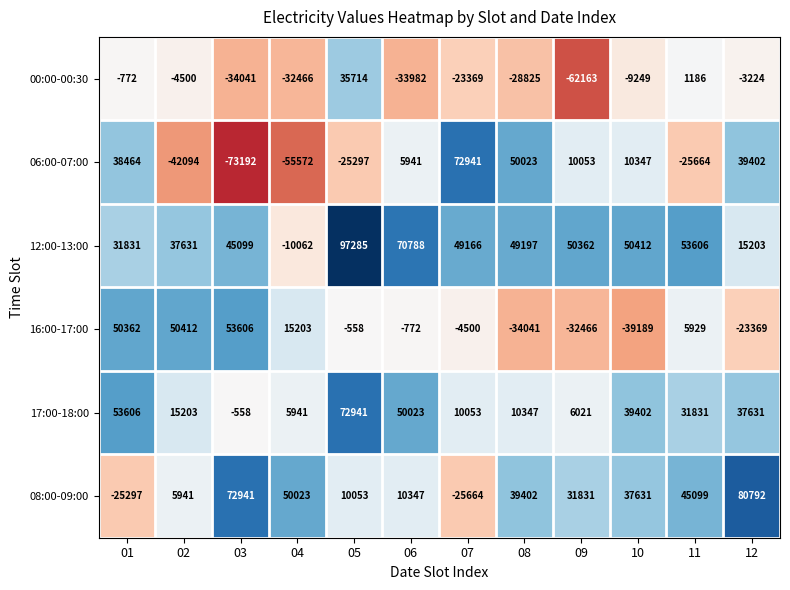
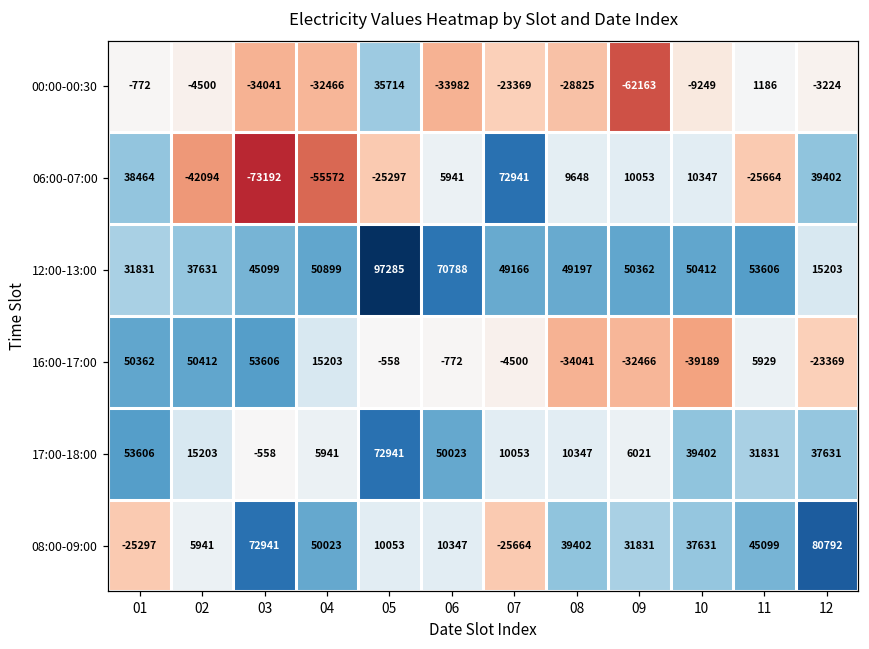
06:00-07:00, 08: 50023 -> 9648
12:00-13:00, 04: -10062 -> 50899
